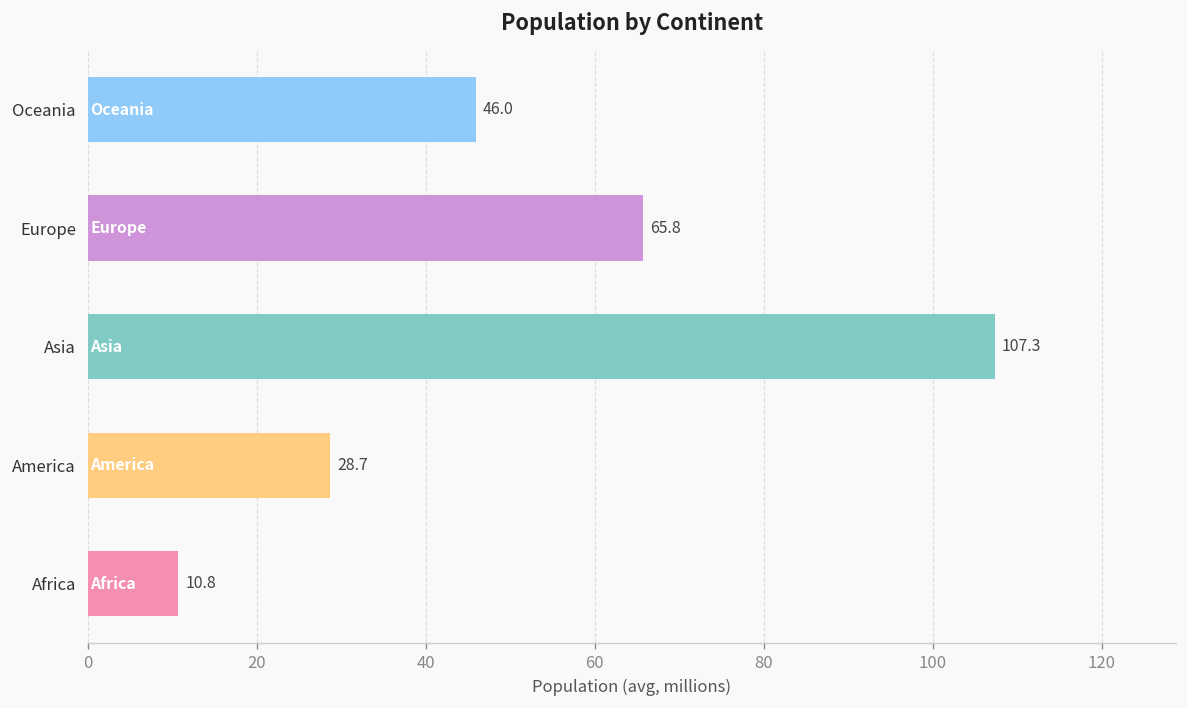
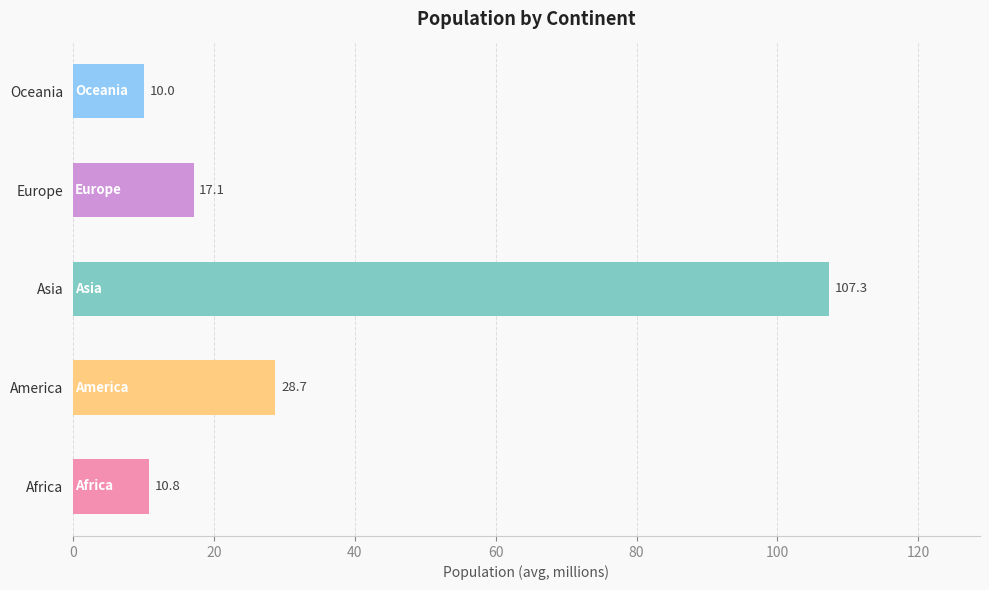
Oceania: 46.0 -> 10.0
Europe: 65.8 -> 17.1
